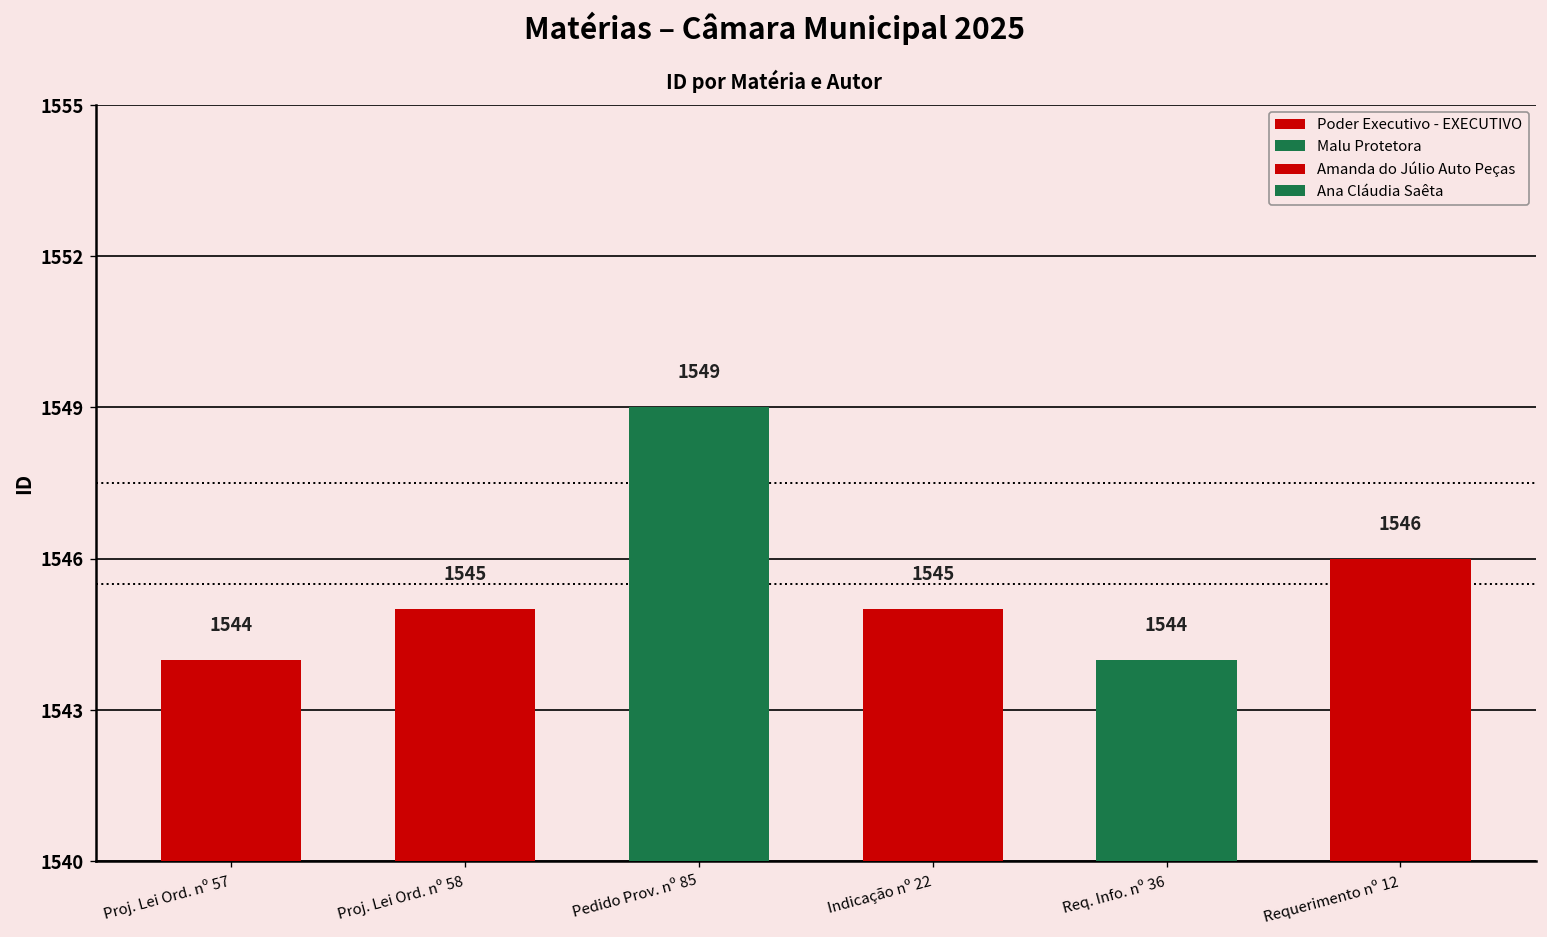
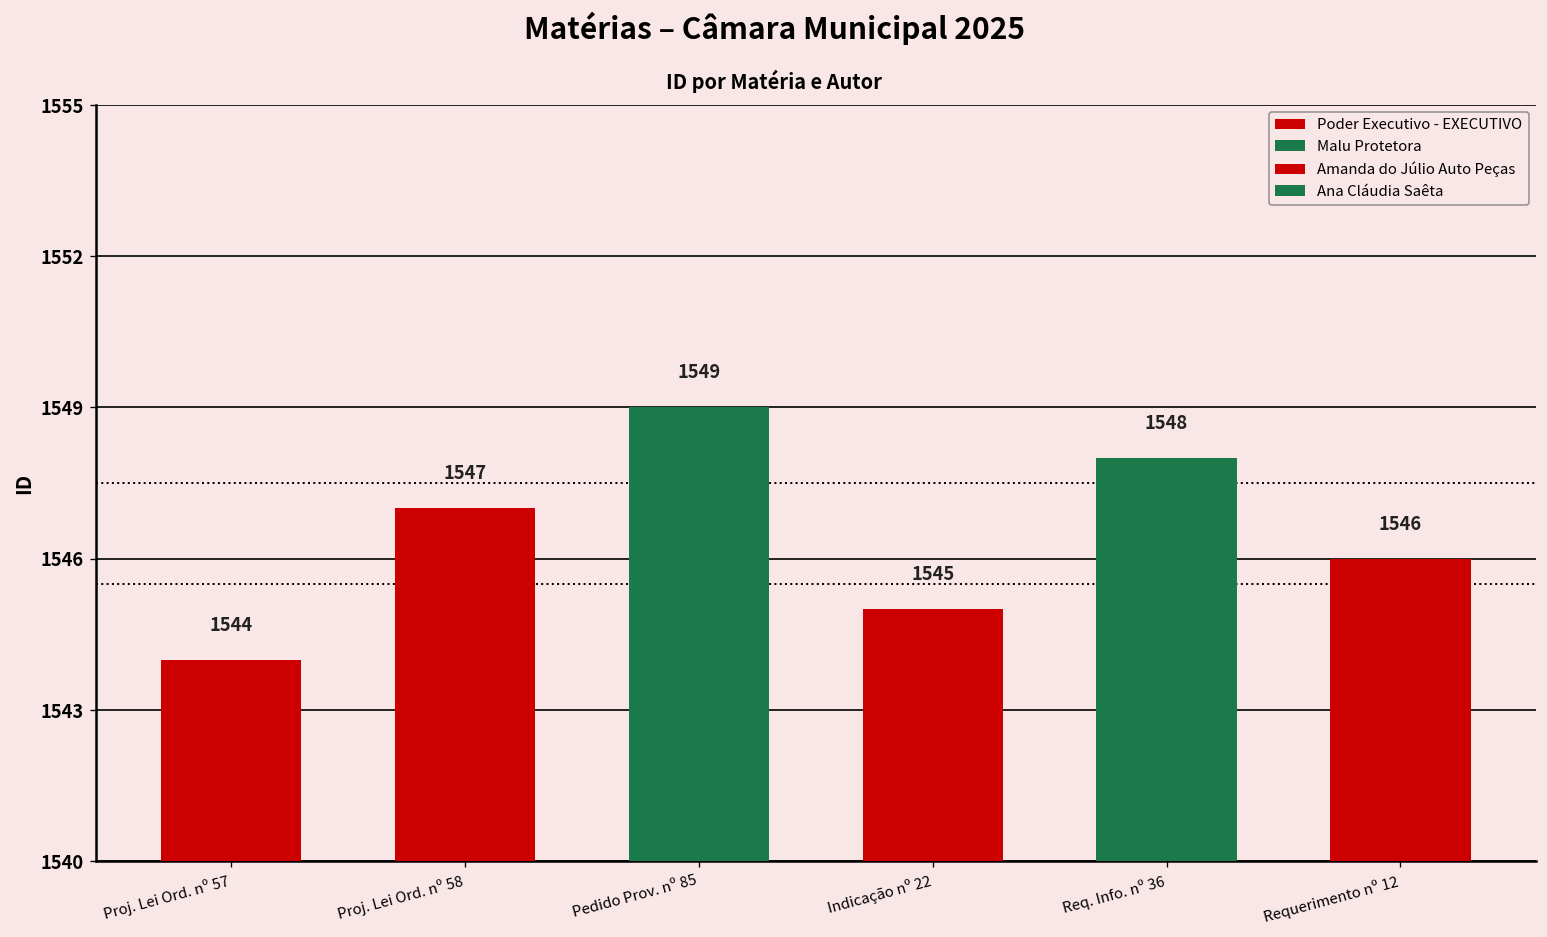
Proj. Lei Ord. nº 58: 1545 -> 1547
Req. Info. nº 36: 1544 -> 1548
